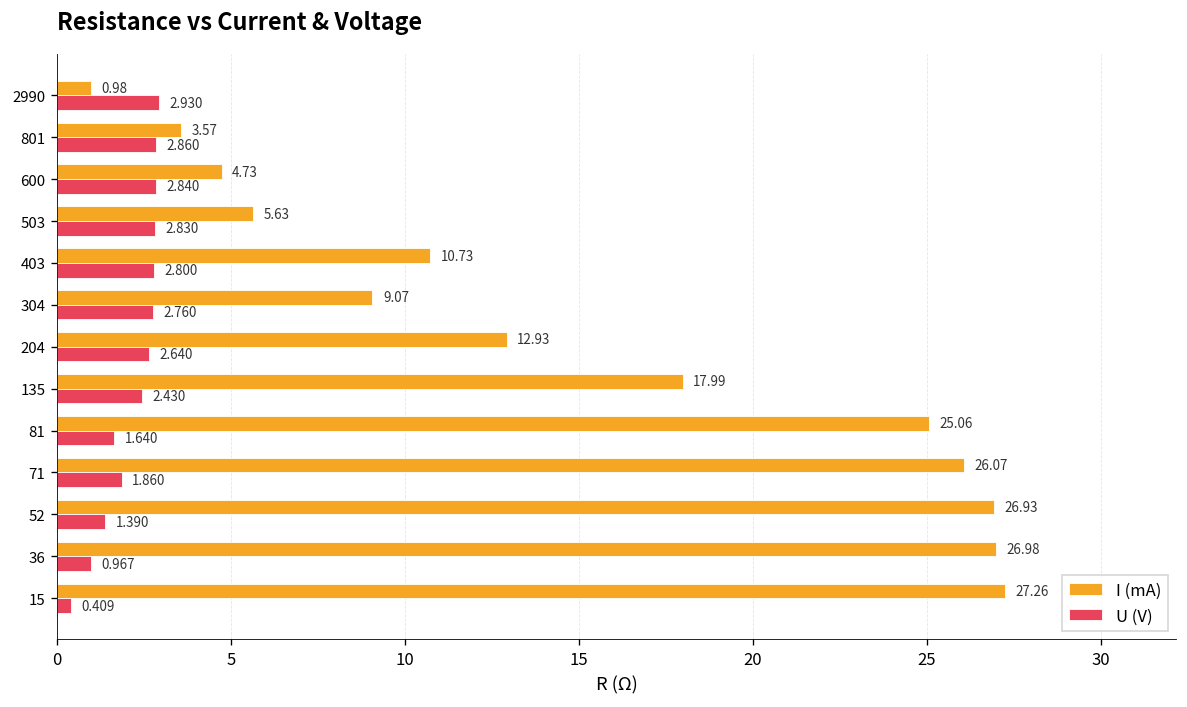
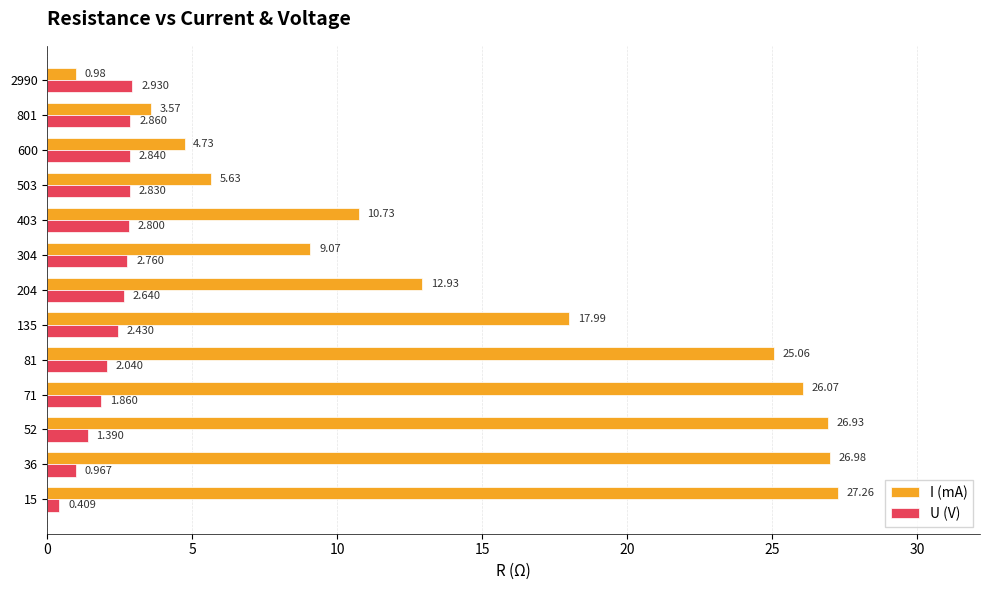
U (V), 81: 1.640 -> 2.040
